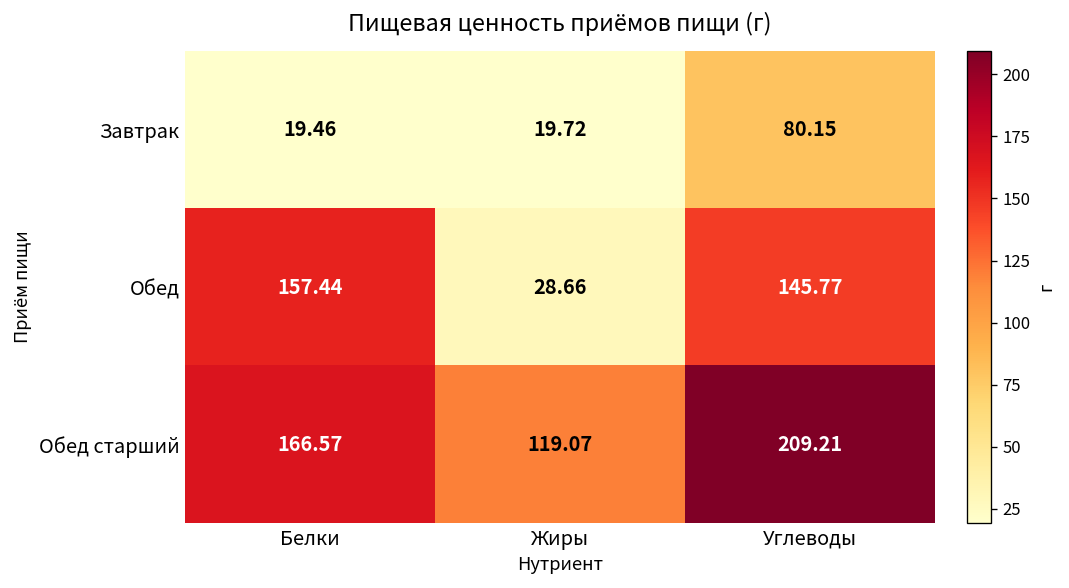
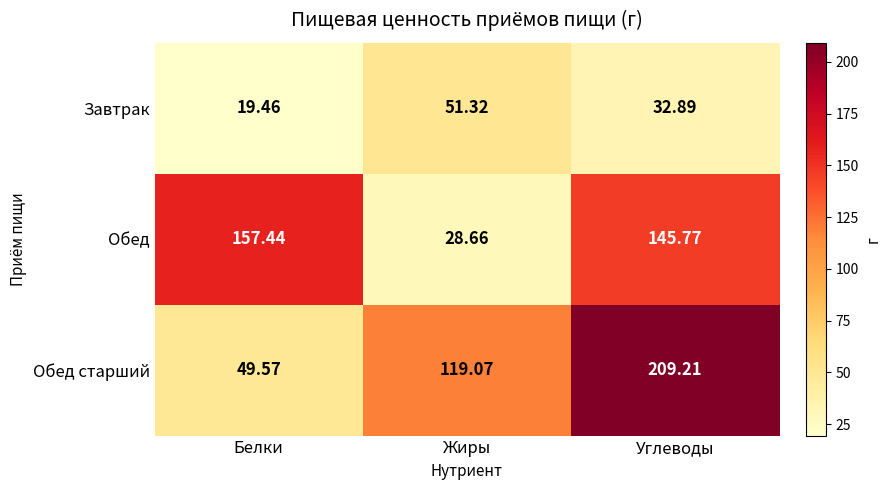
Завтрак, Жиры: 19.72 -> 51.32
Завтрак, Углеводы: 80.15 -> 32.89
Обед старший, Белки: 166.57 -> 49.57
